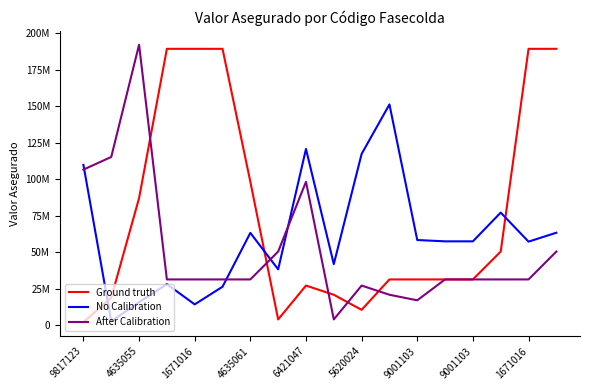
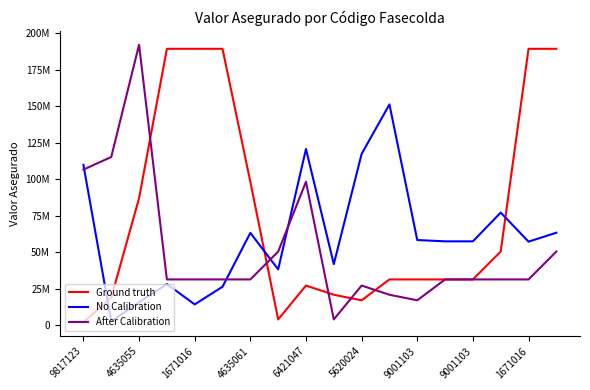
Ground truth, 5620024: 11000000 -> 17000000
